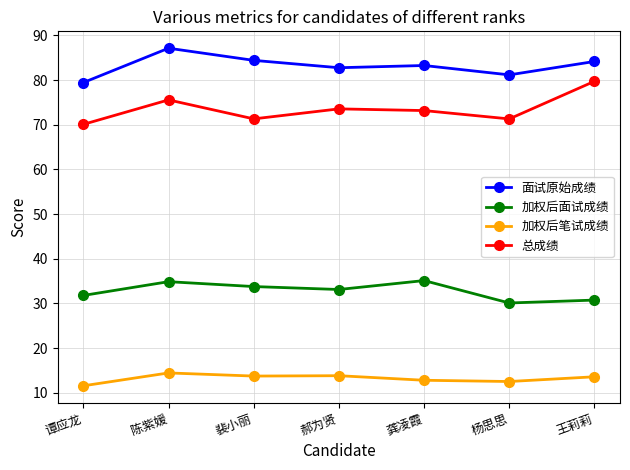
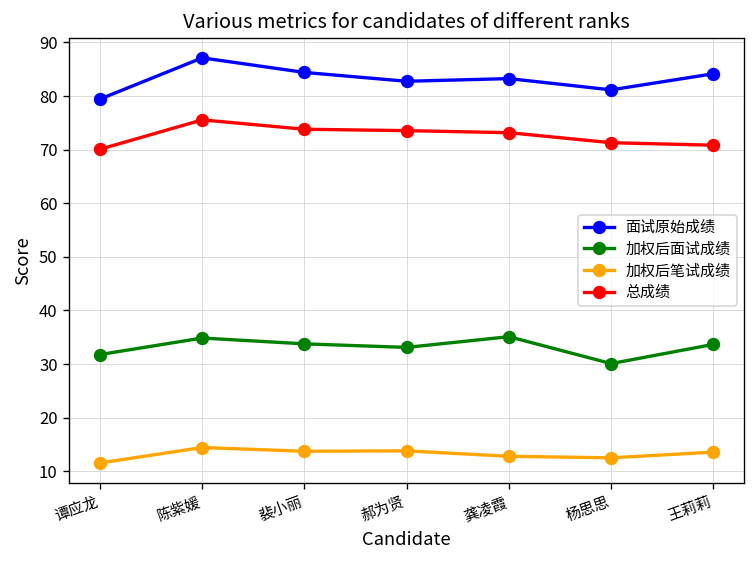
总成绩, 裴小丽: 71 -> 74
加权后面试成绩, 王莉莉: 31 -> 34
总成绩, 王莉莉: 80 -> 71
